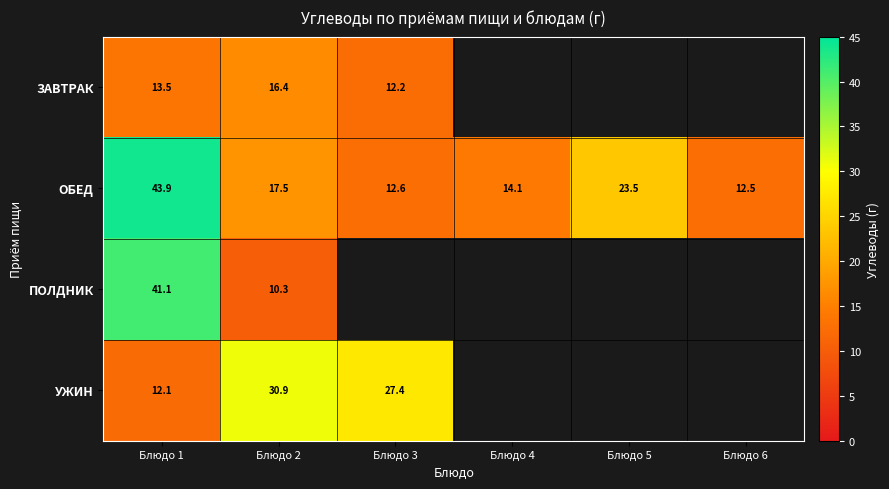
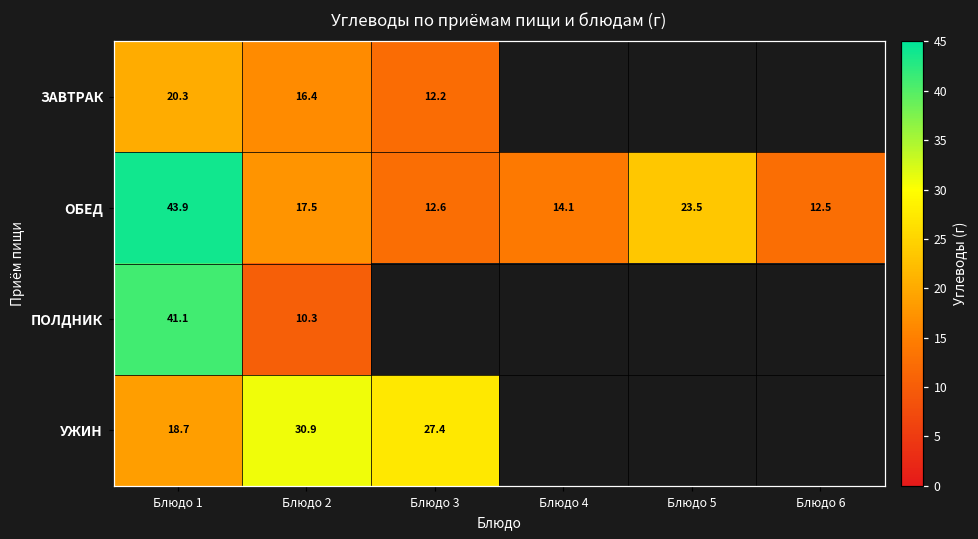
ЗАВТРАК, Блюдо 1: 13.5 -> 20.3
УЖИН, Блюдо 1: 12.1 -> 18.7
